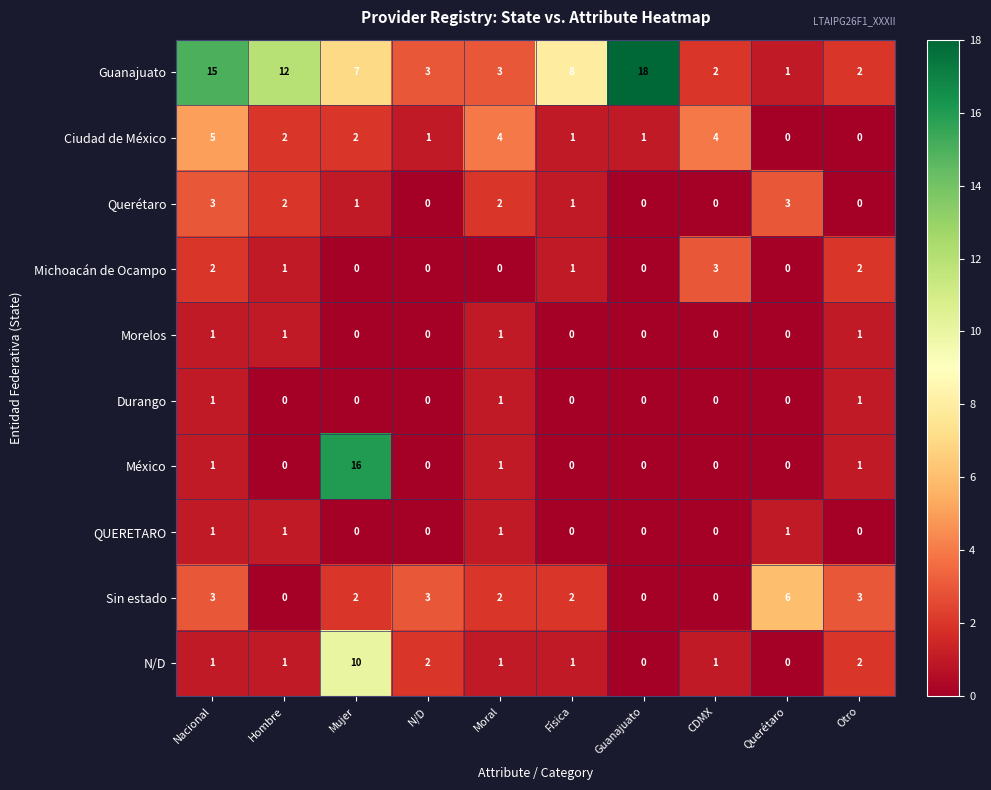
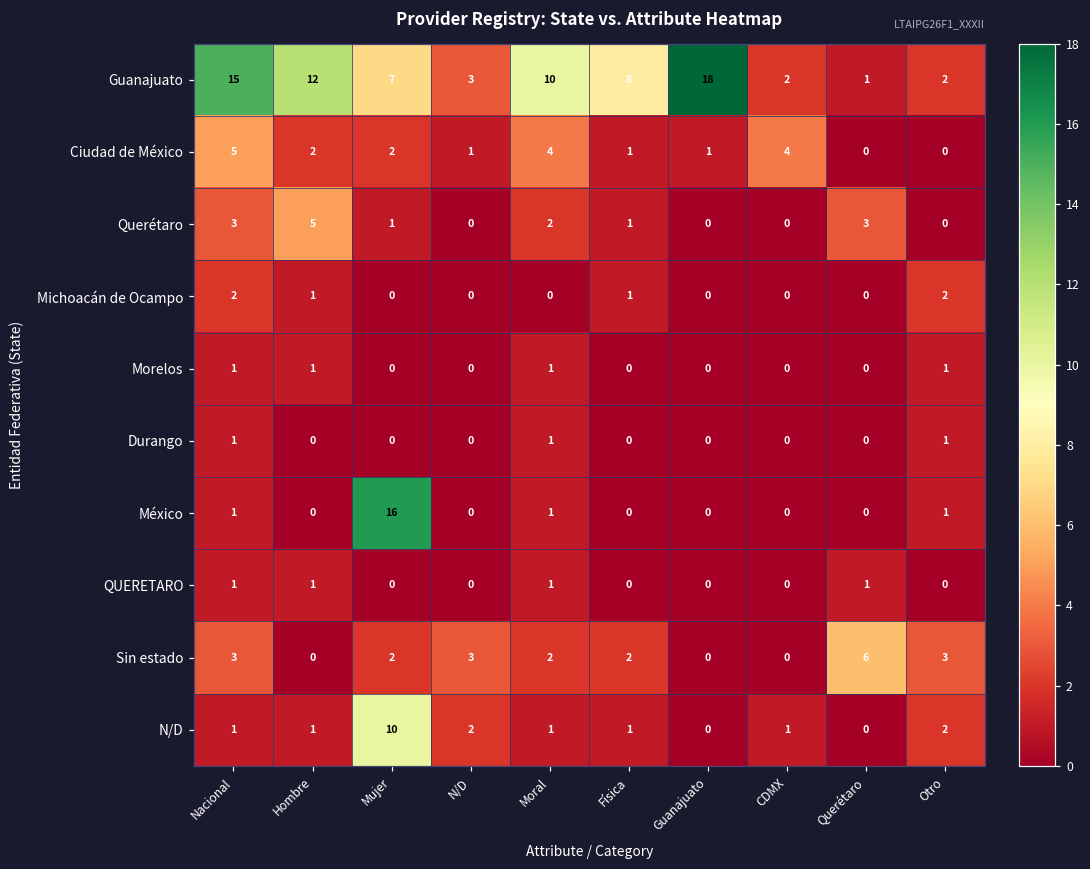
Guanajuato, Moral: 3 -> 10
Querétaro, Hombre: 2 -> 5
Michoacán de Ocampo, CDMX: 3 -> 0
